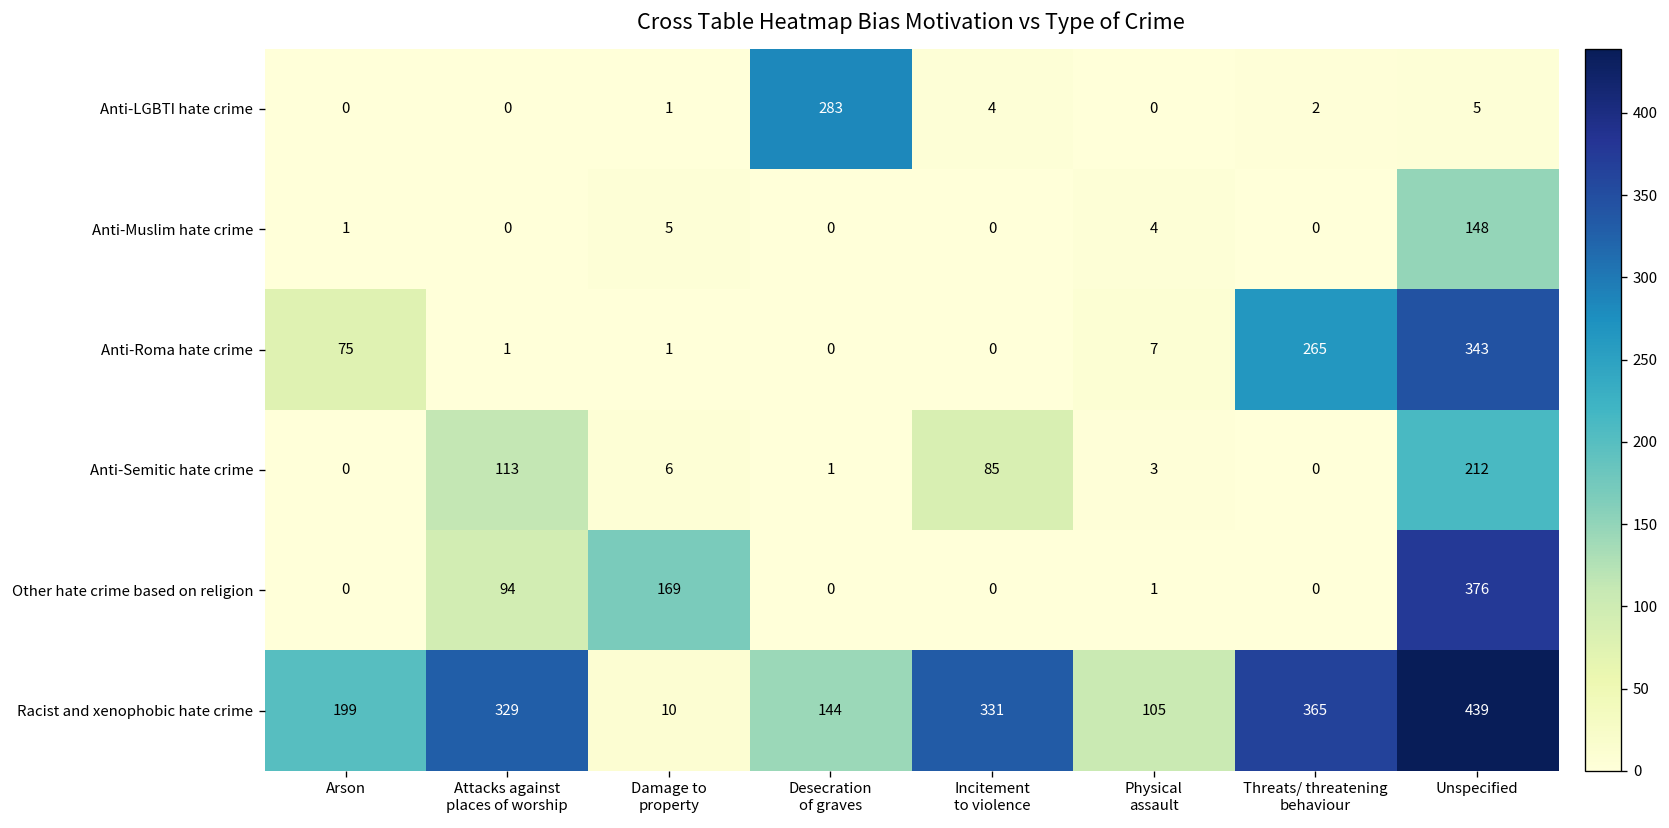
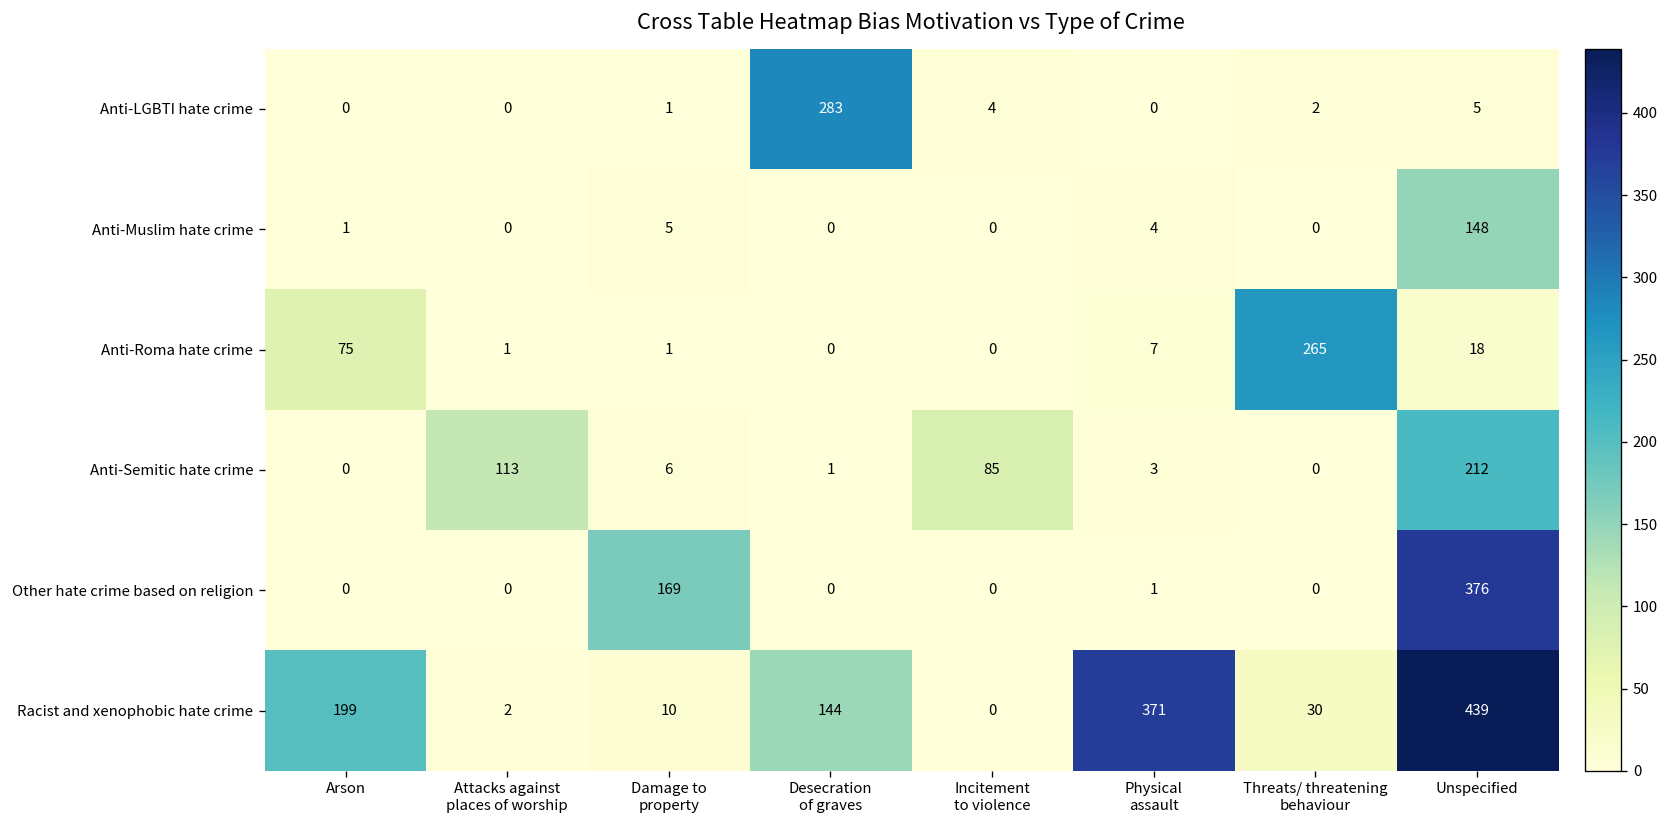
Anti-Roma hate crime, Unspecified: 343 -> 18
Other hate crime based on religion, Attacks against places of worship: 94 -> 0
Racist and xenophobic hate crime, Attacks against places of worship: 329 -> 2
Racist and xenophobic hate crime, Incitement to violence: 331 -> 0
Racist and xenophobic hate crime, Physical assault: 105 -> 371
Racist and xenophobic hate crime, Threats/ threatening behaviour: 365 -> 30
